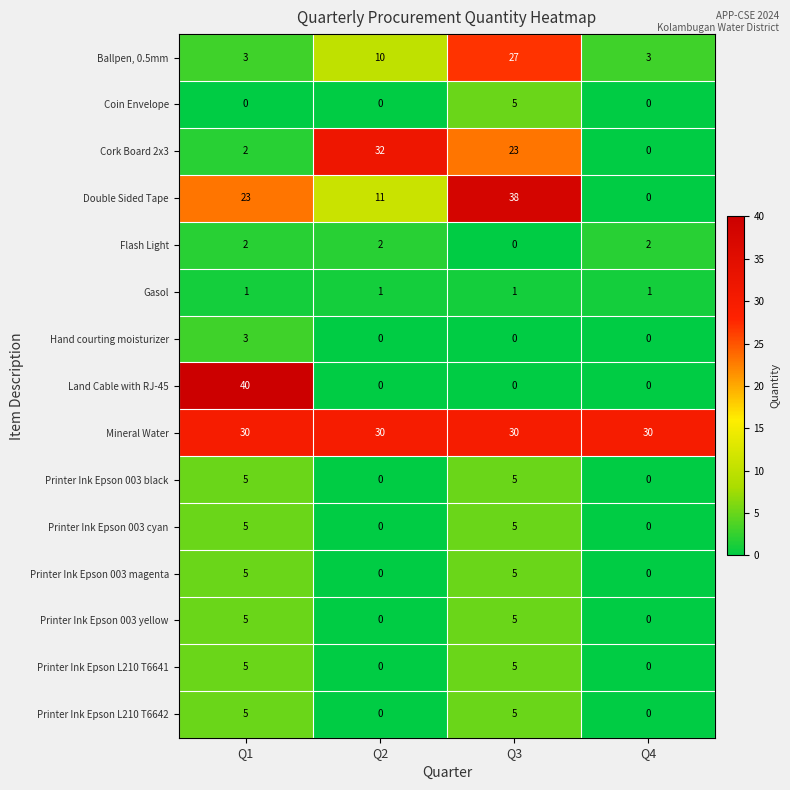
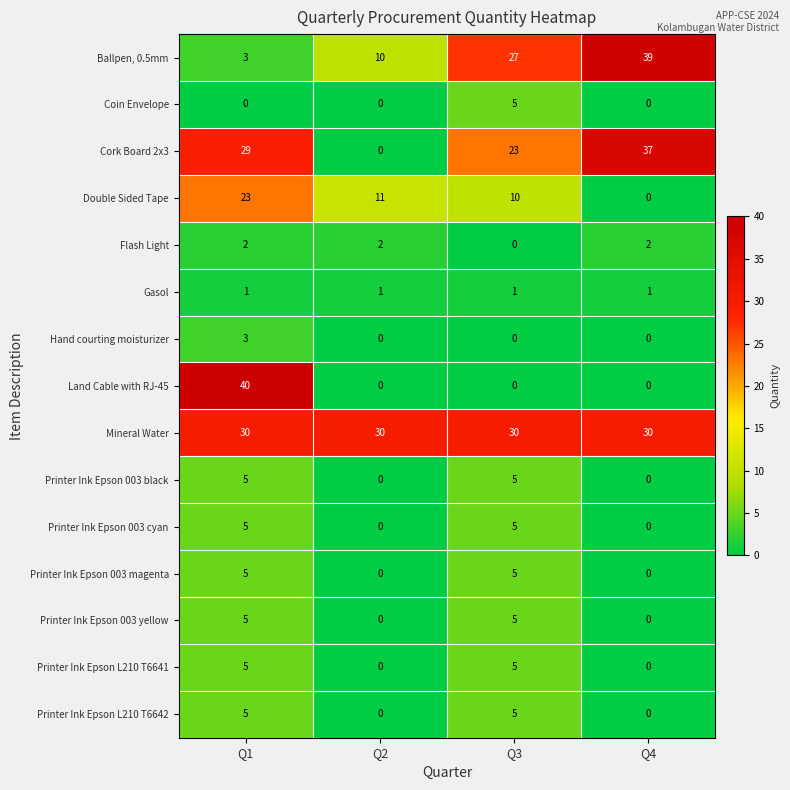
Ballpen, 0.5mm, Q4: 3 -> 39
Cork Board 2x3, Q1: 2 -> 29
Cork Board 2x3, Q2: 32 -> 0
Cork Board 2x3, Q4: 0 -> 37
Double Sided Tape, Q3: 38 -> 10
